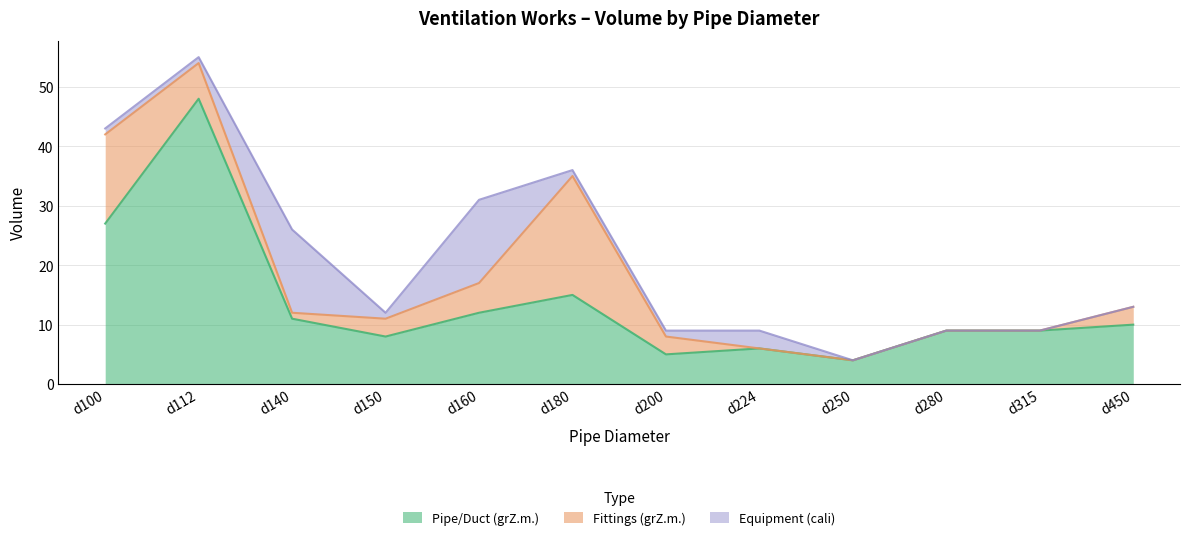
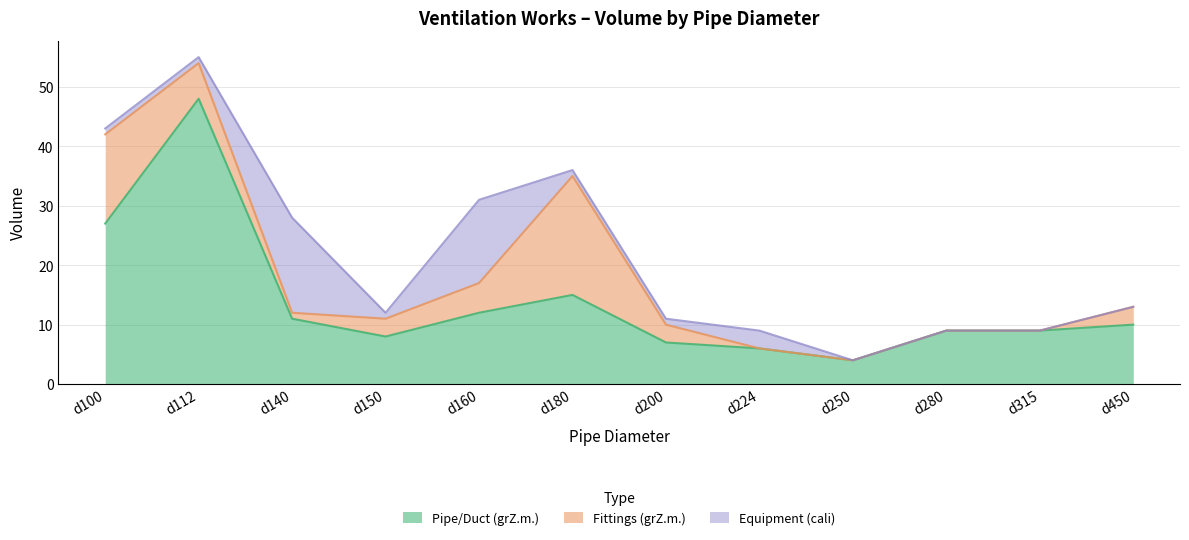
Equipment (cali), d140: 14 -> 16
Pipe/Duct (grZ.m.), d200: 5 -> 7
